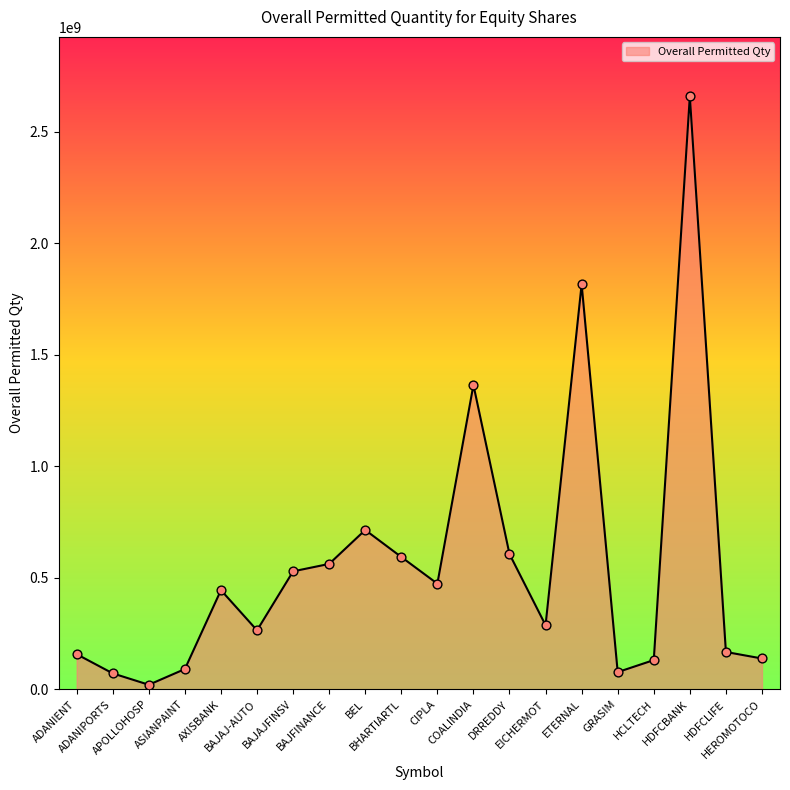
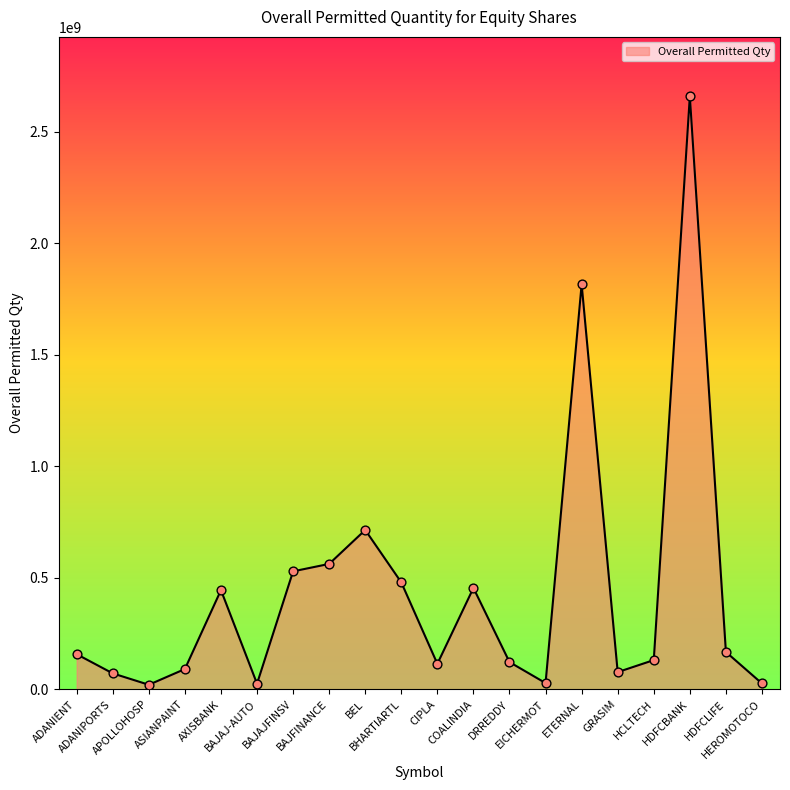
BAJAJ-AUTO: 260000000 -> 30000000
BHARTIARTL: 590000000 -> 480000000
CIPLA: 470000000 -> 110000000
COALINDIA: 1360000000 -> 450000000
DRREDDY: 610000000 -> 120000000
EICHERMOT: 290000000 -> 30000000
HEROMOTOCO: 140000000 -> 30000000
